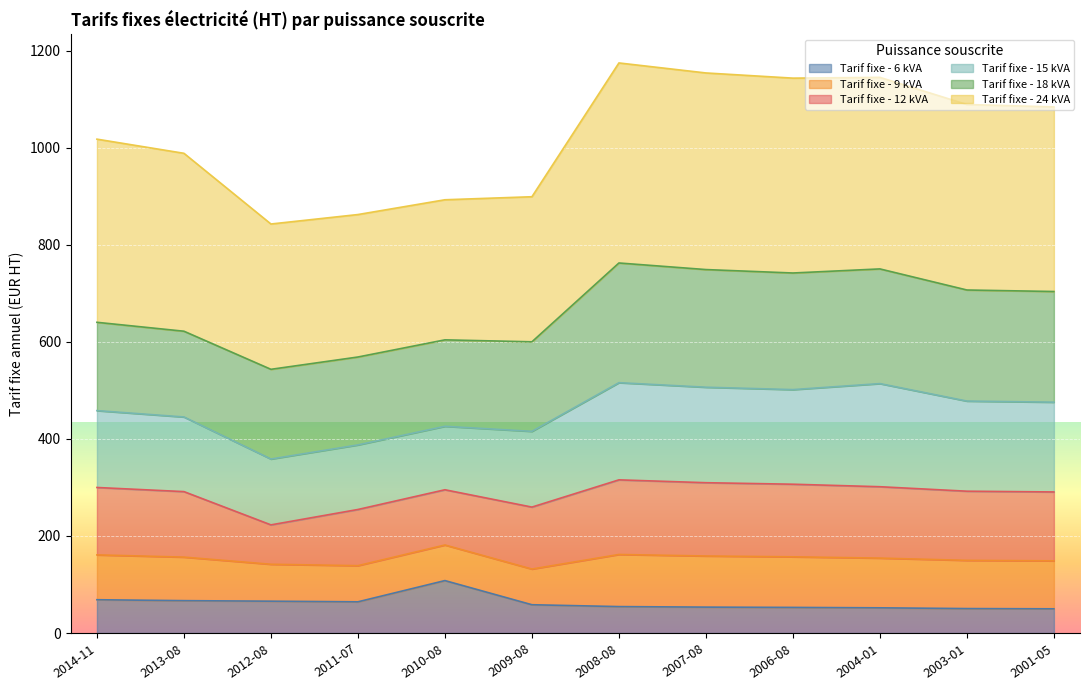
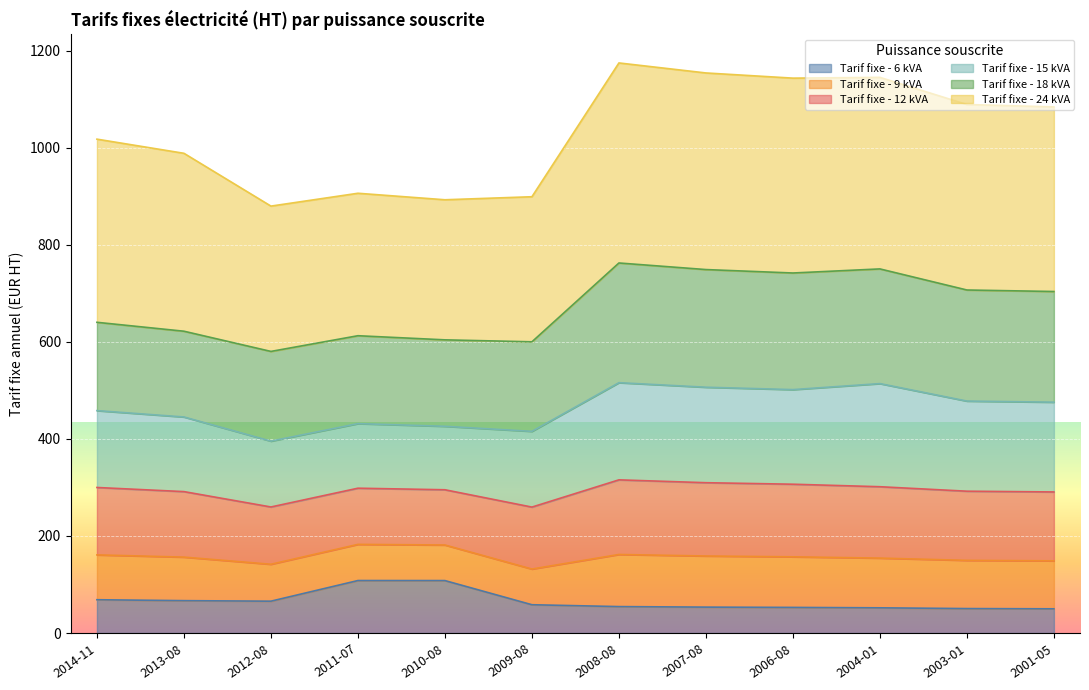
Tarif fixe - 12 kVA, 2012-08: 80 -> 120
Tarif fixe - 6 kVA, 2011-07: 60 -> 110
